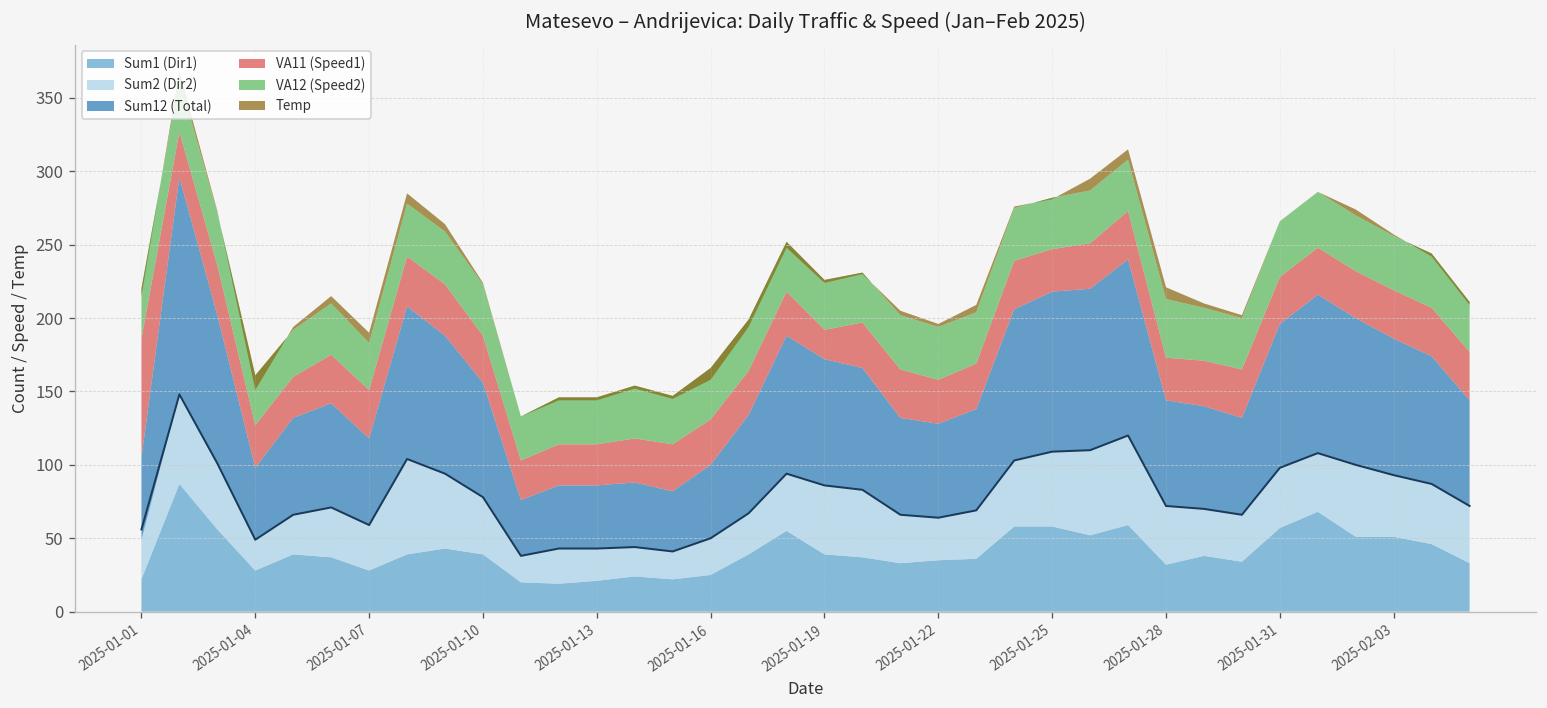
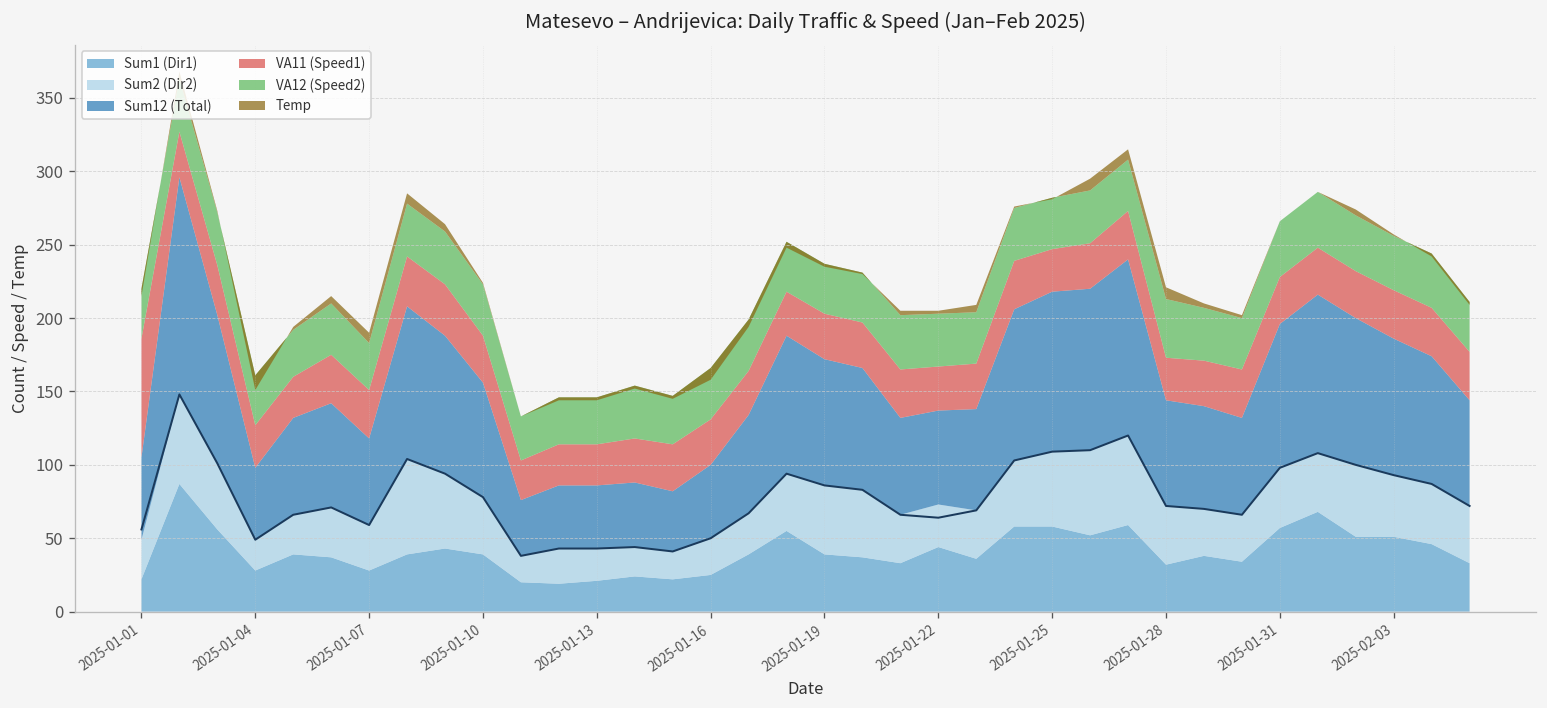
VA11 (Speed1), 2025-01-19: 20 -> 31
Sum1 (Dir1), 2025-01-22: 35 -> 44
